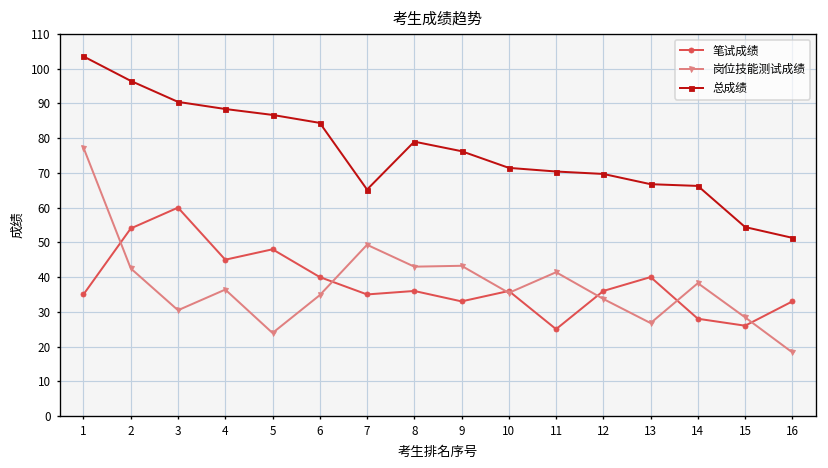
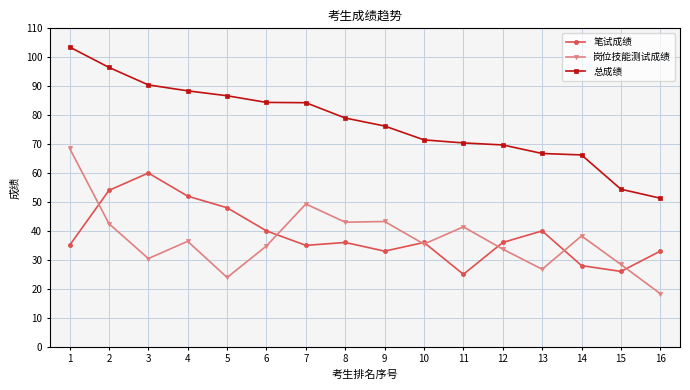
岗位技能测试成绩, 1: 77 -> 69
笔试成绩, 4: 45 -> 52
总成绩, 7: 65 -> 84
